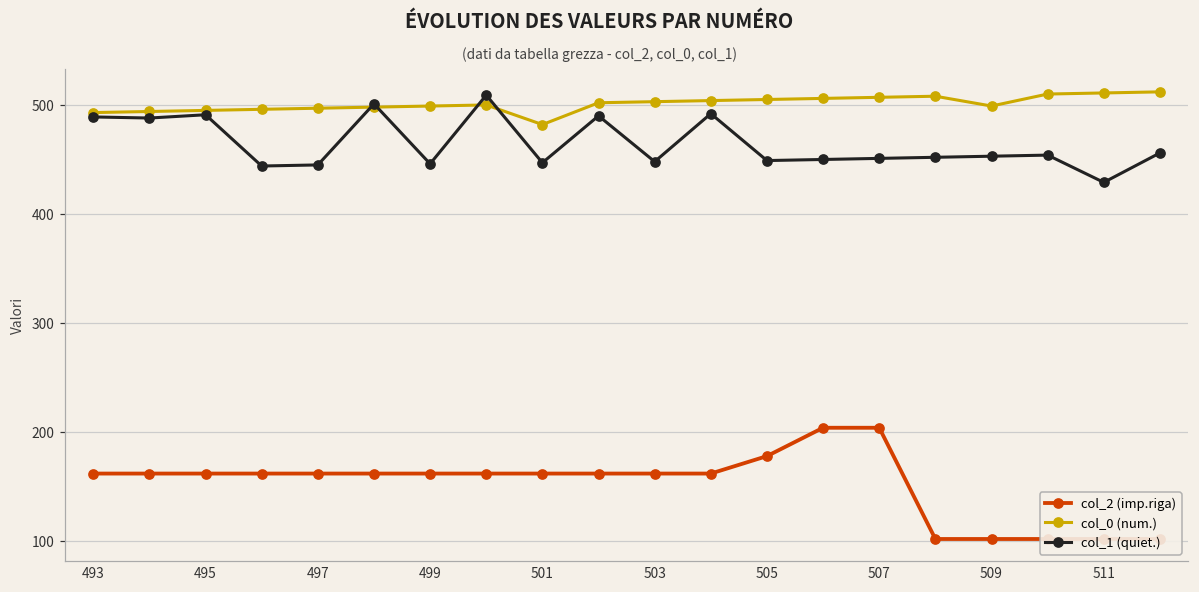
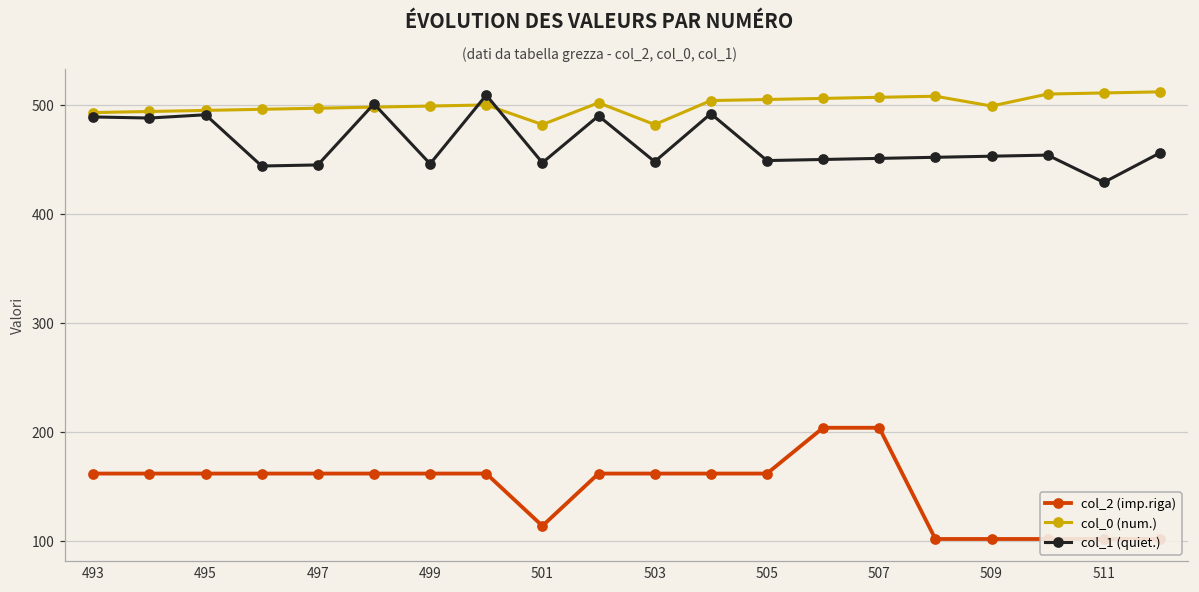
col_2 (imp.riga), 501: 160 -> 110
col_0 (num.), 503: 500 -> 480
col_2 (imp.riga), 505: 180 -> 160
